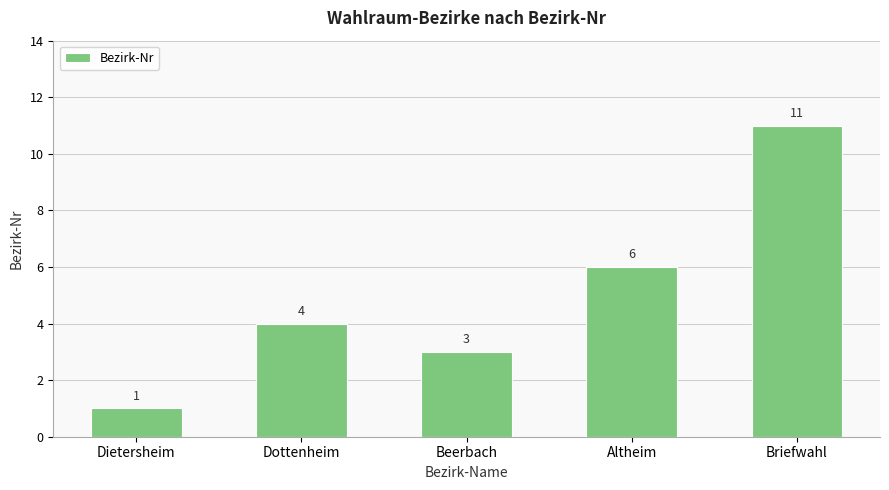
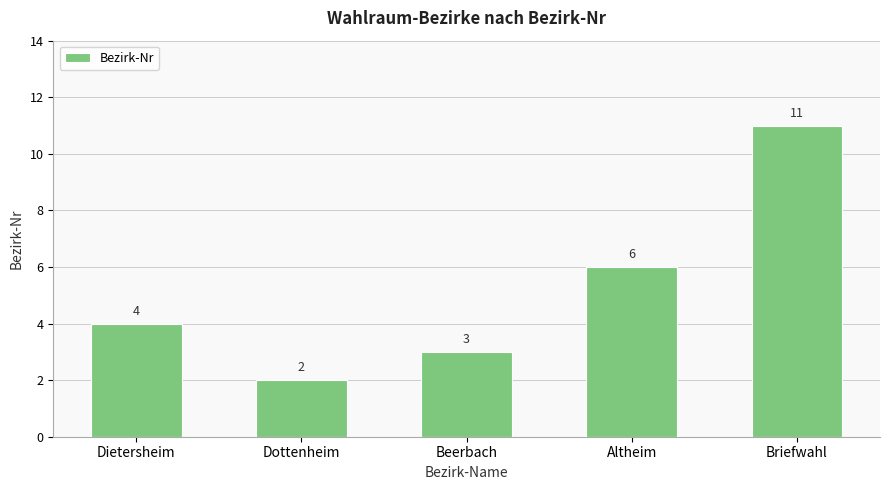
Dietersheim: 1 -> 4
Dottenheim: 4 -> 2
